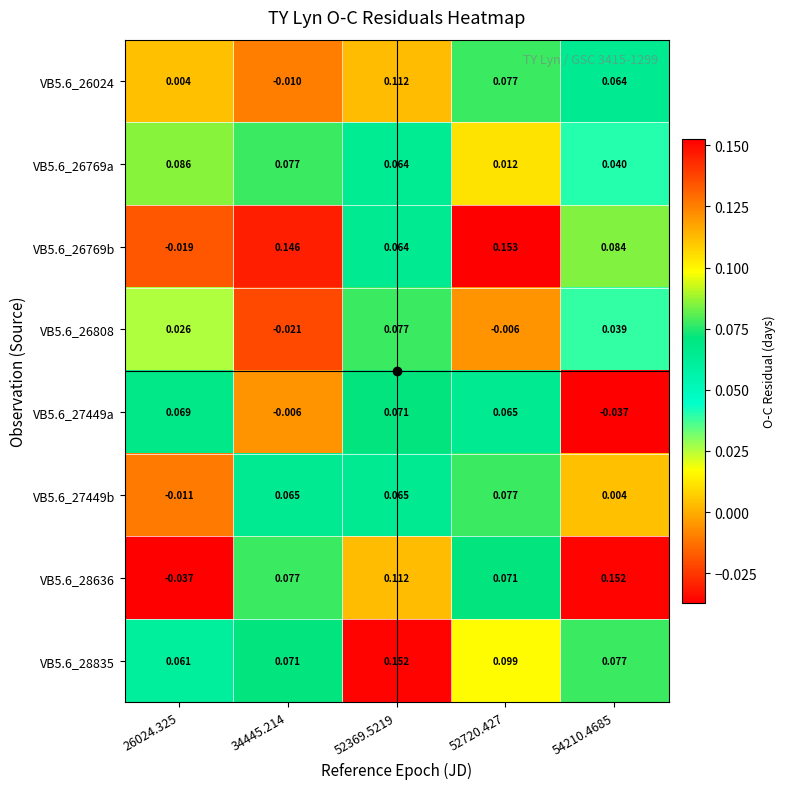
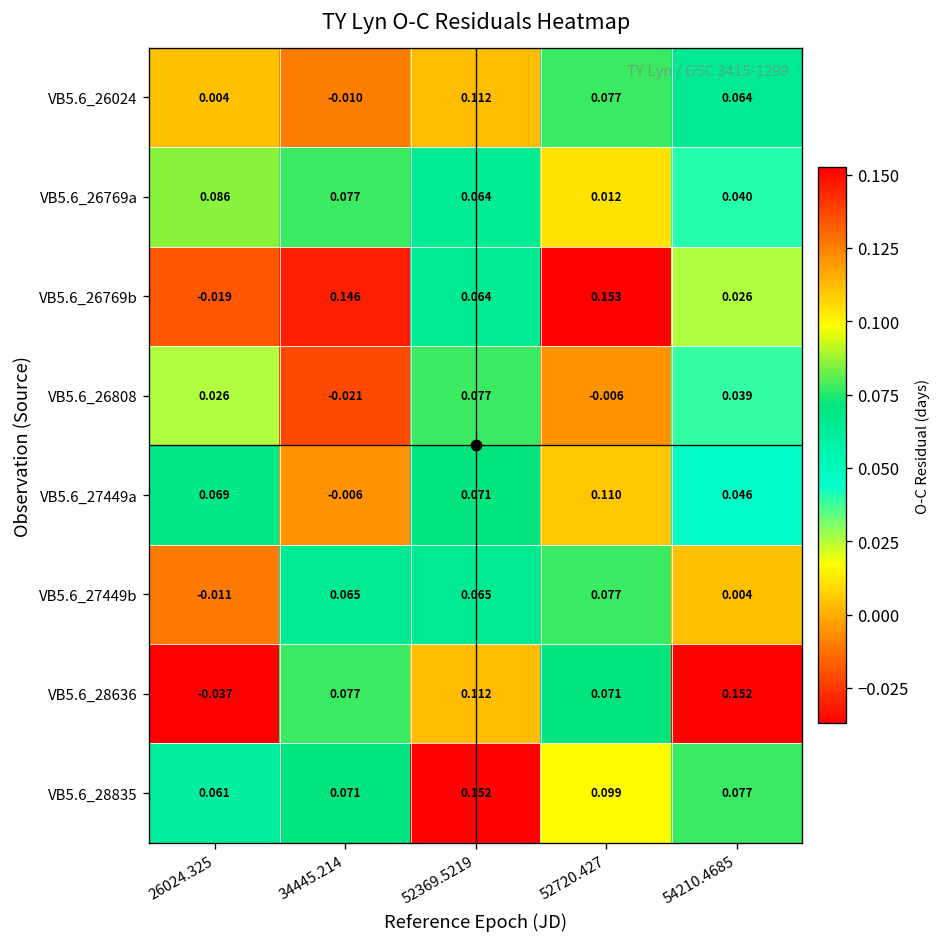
VB5.6_26769b, 54210.4685: 0.084 -> 0.026
VB5.6_27449a, 52720.427: 0.065 -> 0.110
VB5.6_27449a, 54210.4685: -0.037 -> 0.046
